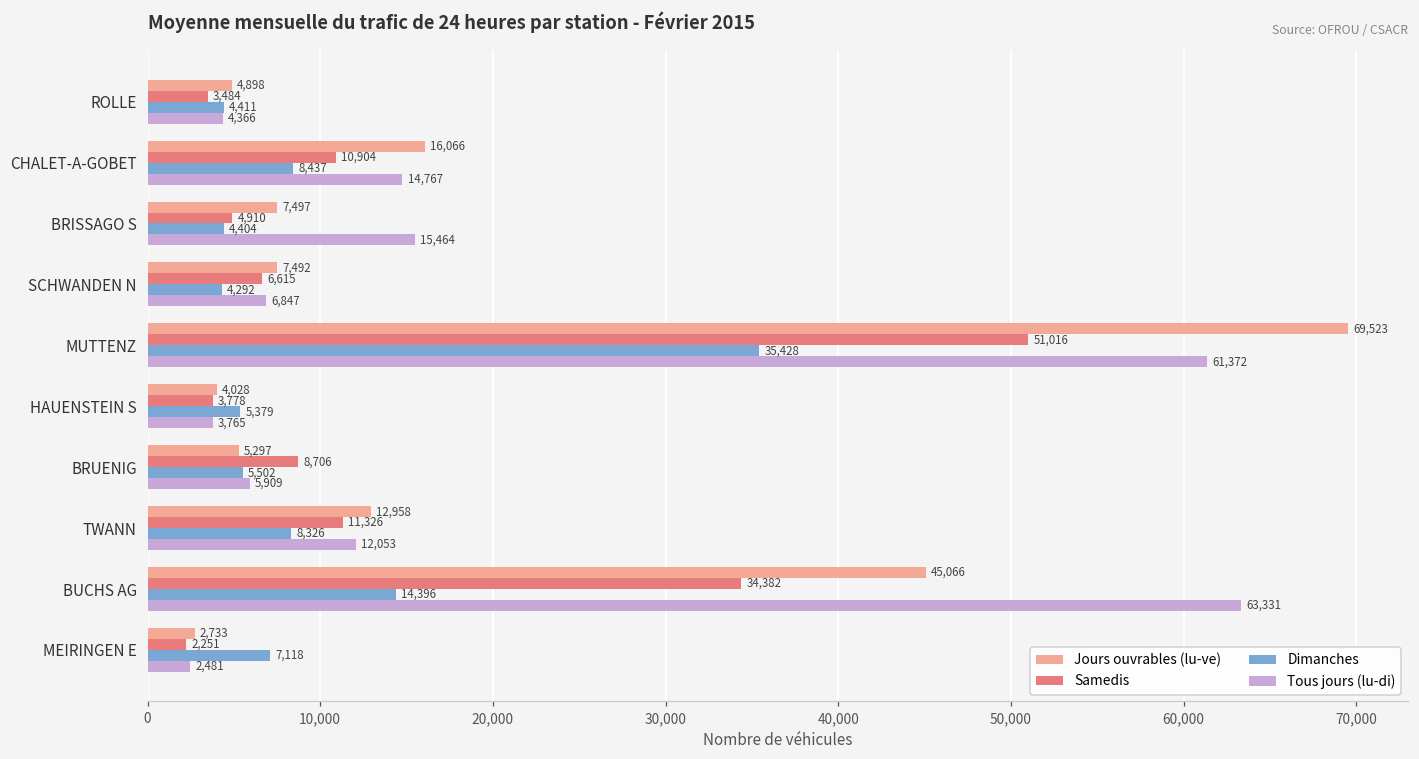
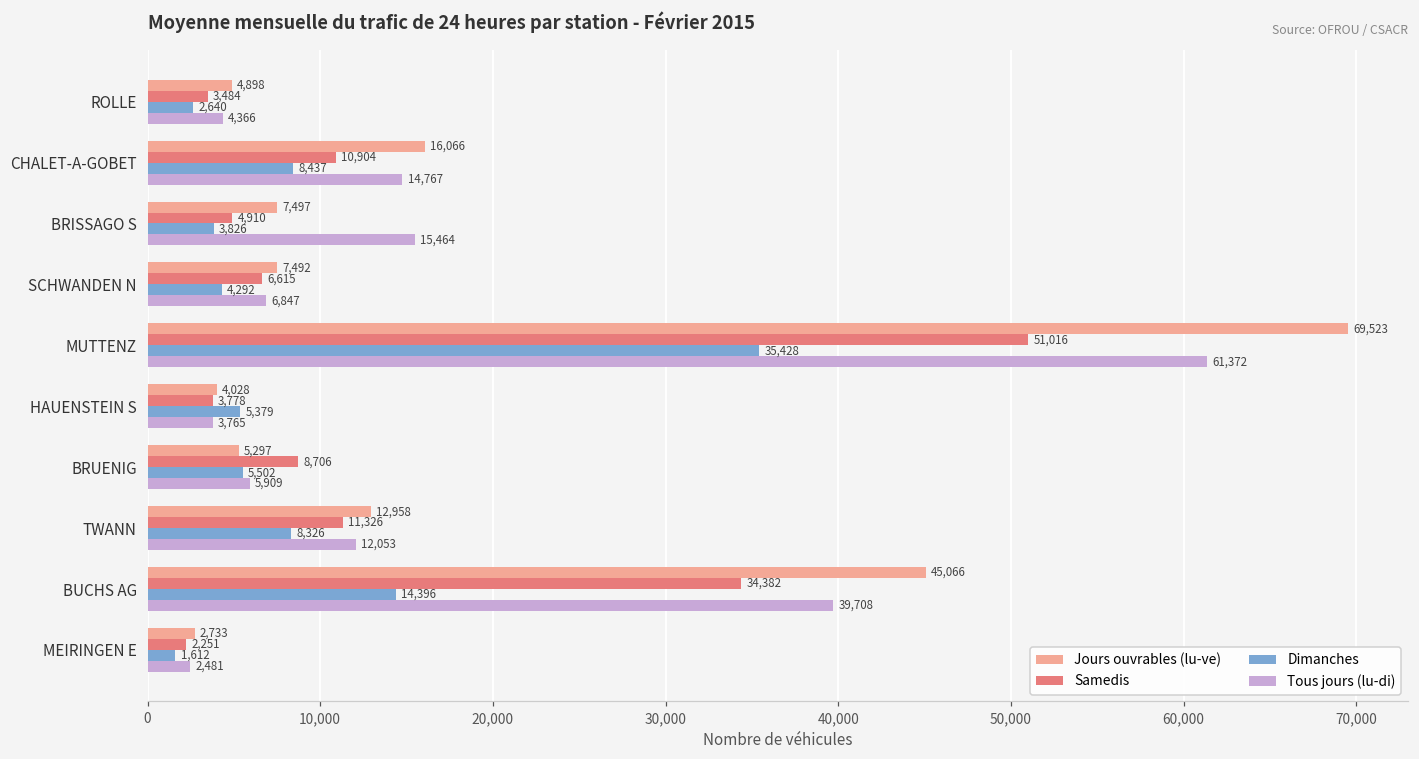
Dimanches, ROLLE: 4,411 -> 2,640
Dimanches, BRISSAGO S: 4,404 -> 3,826
Tous jours (lu-di), BUCHS AG: 63,331 -> 39,708
Dimanches, MEIRINGEN E: 7,118 -> 1,612
